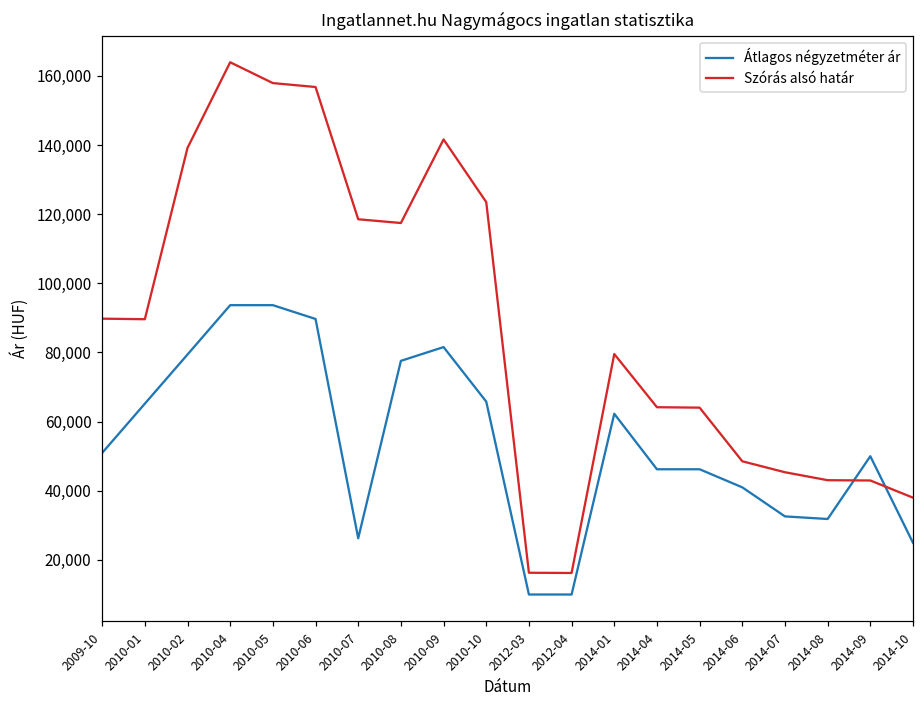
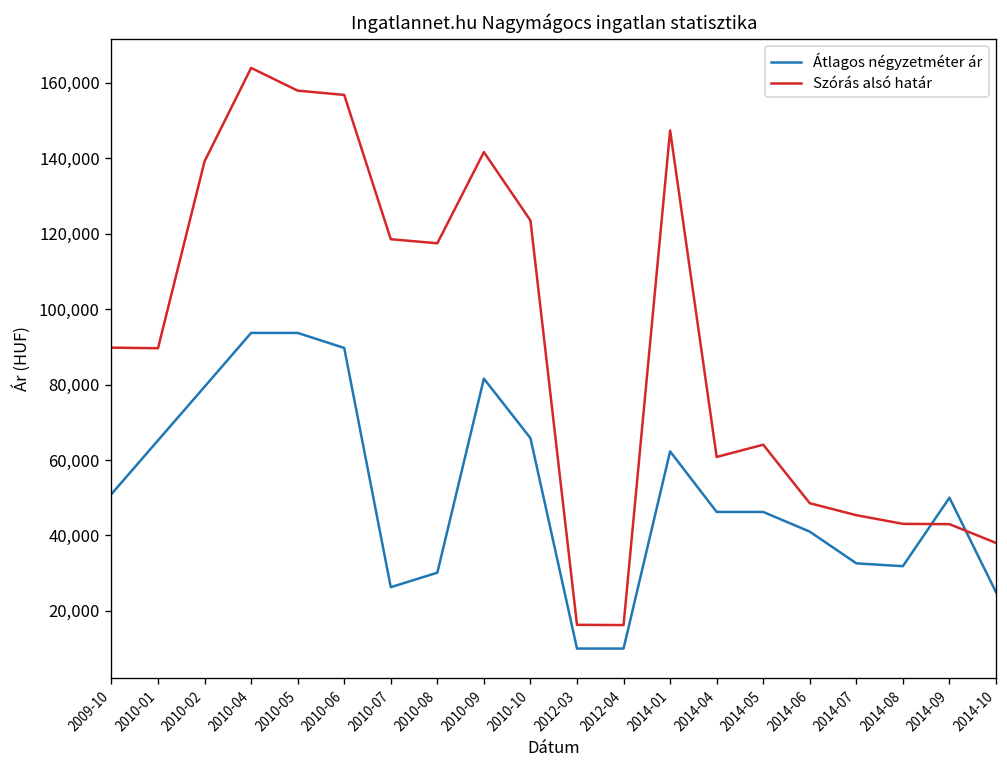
Átlagos négyzetméter ár, 2010-08: 78,000 -> 30,000
Szórás alsó határ, 2014-01: 80,000 -> 147,000
Szórás alsó határ, 2014-04: 64,000 -> 61,000
